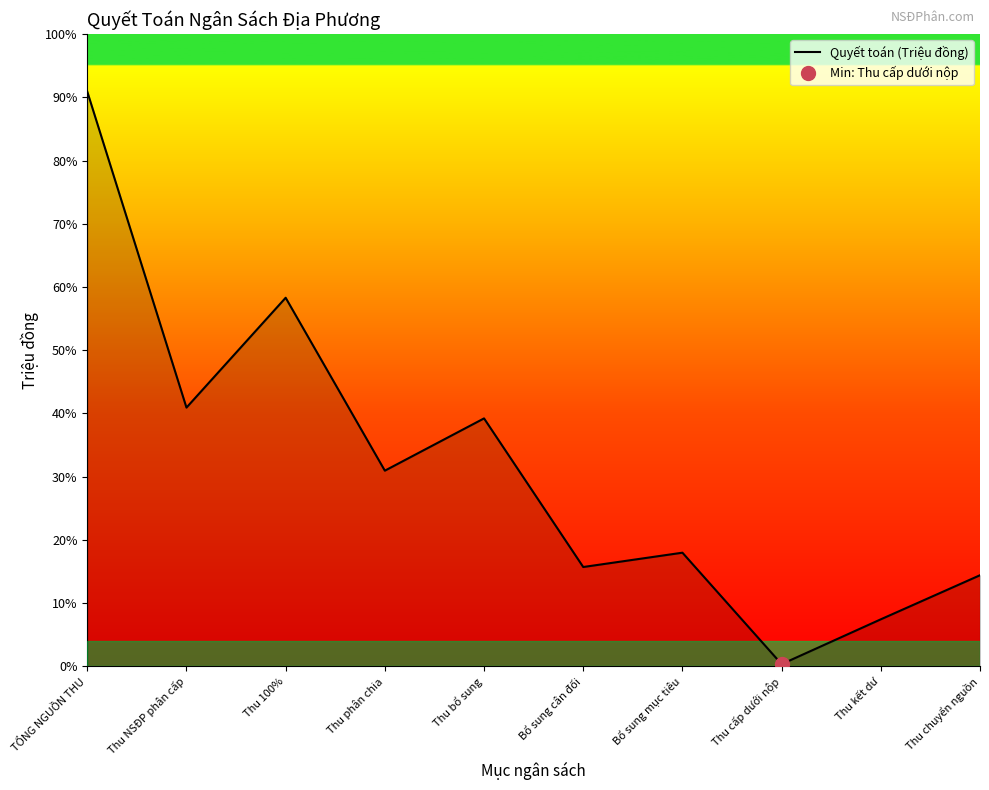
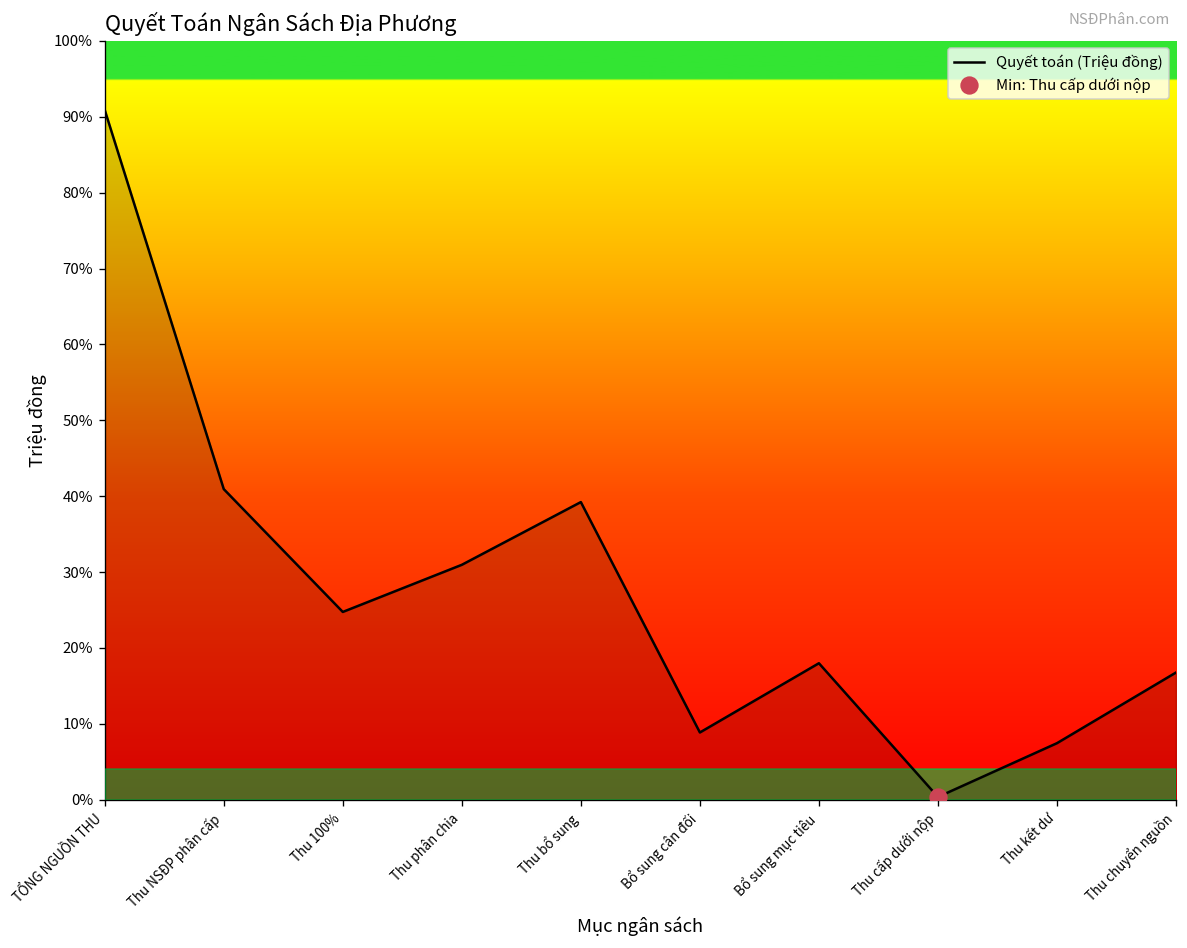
Quyết toán (Triệu đồng), Thu 100%: 58% -> 25%
Quyết toán (Triệu đồng), Bổ sung cân đối: 16% -> 9%
Quyết toán (Triệu đồng), Thu chuyển nguồn: 14% -> 17%
